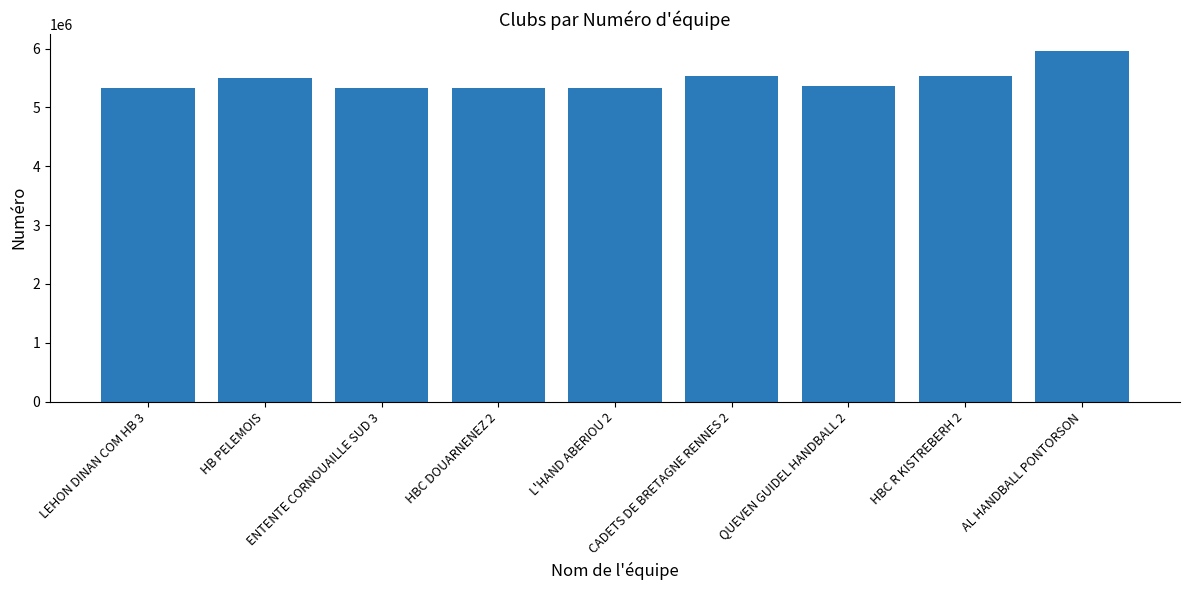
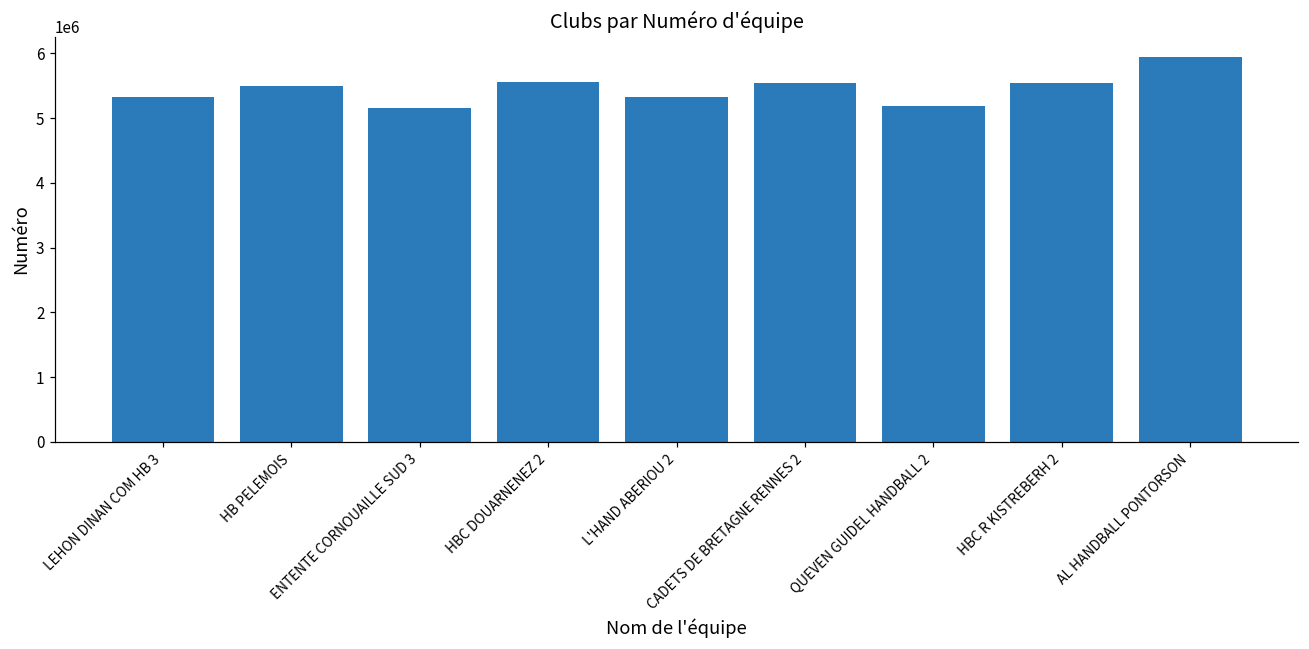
ENTENTE CORNOUAILLE SUD 3: 5300000 -> 5200000
HBC DOUARNENEZ 2: 5300000 -> 5600000
QUEVEN GUIDEL HANDBALL 2: 5400000 -> 5200000
